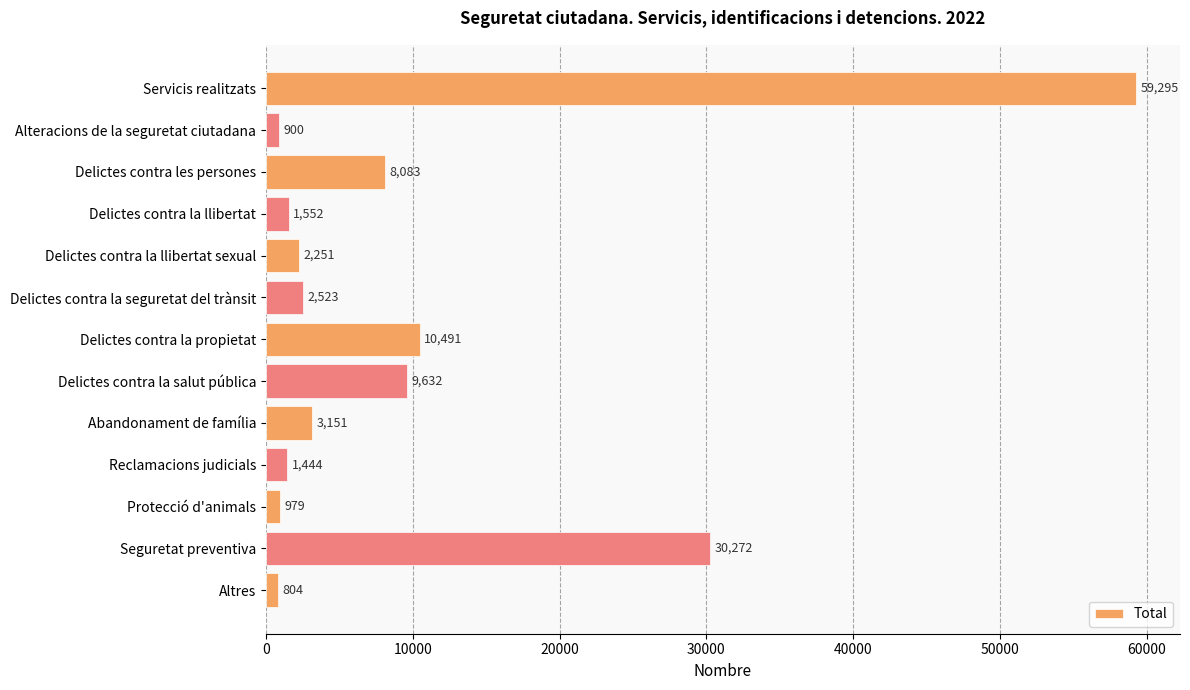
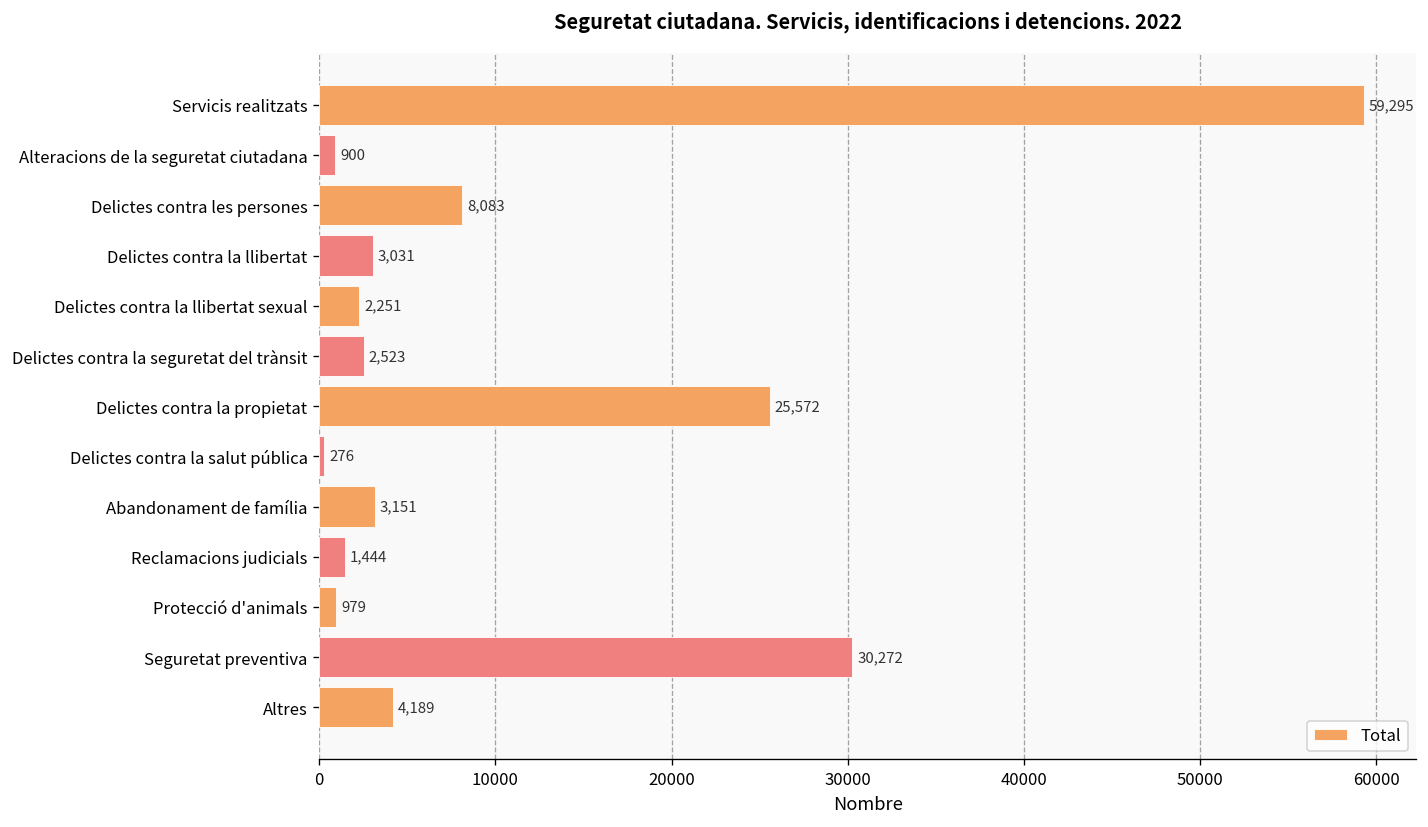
Delictes contra la llibertat: 1,552 -> 3,031
Delictes contra la propietat: 10,491 -> 25,572
Delictes contra la salut pública: 9,632 -> 276
Altres: 804 -> 4,189
